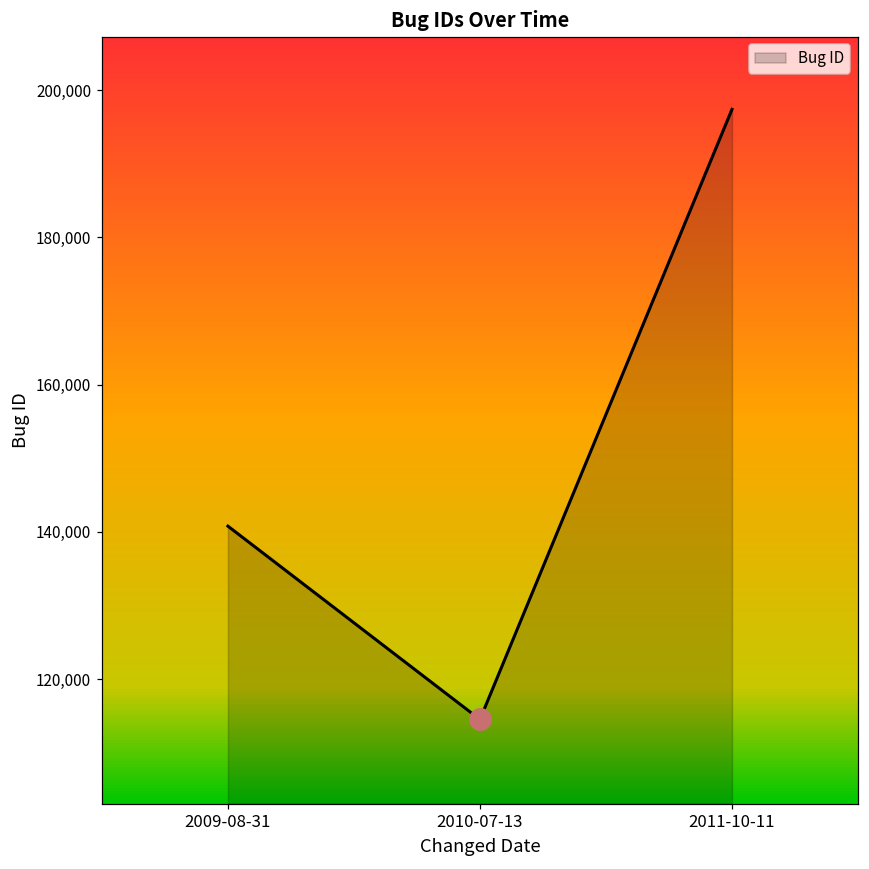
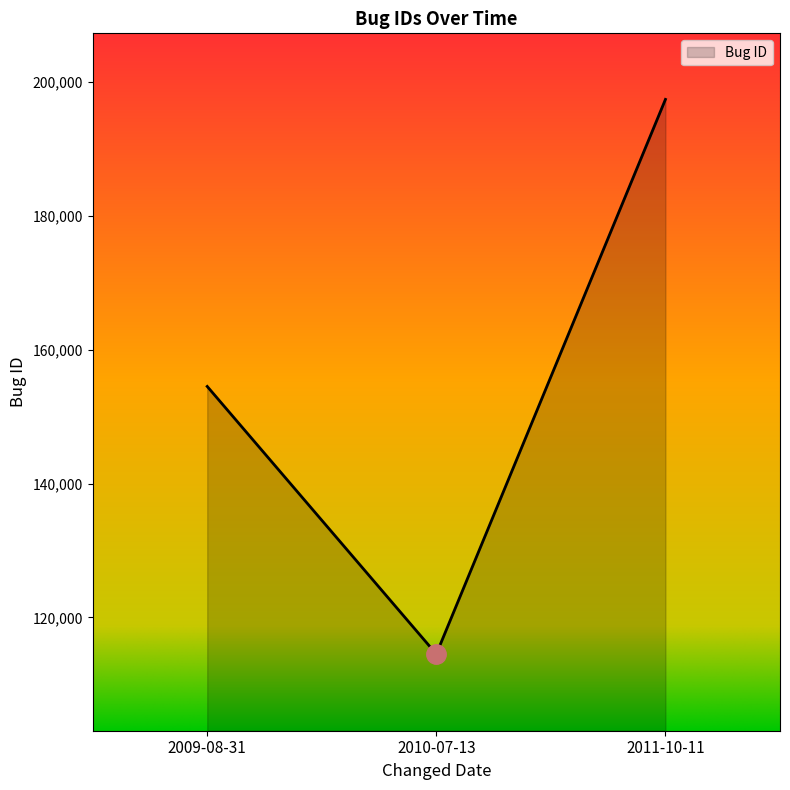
Bug ID, 2009-08-31: 141,000 -> 155,000
